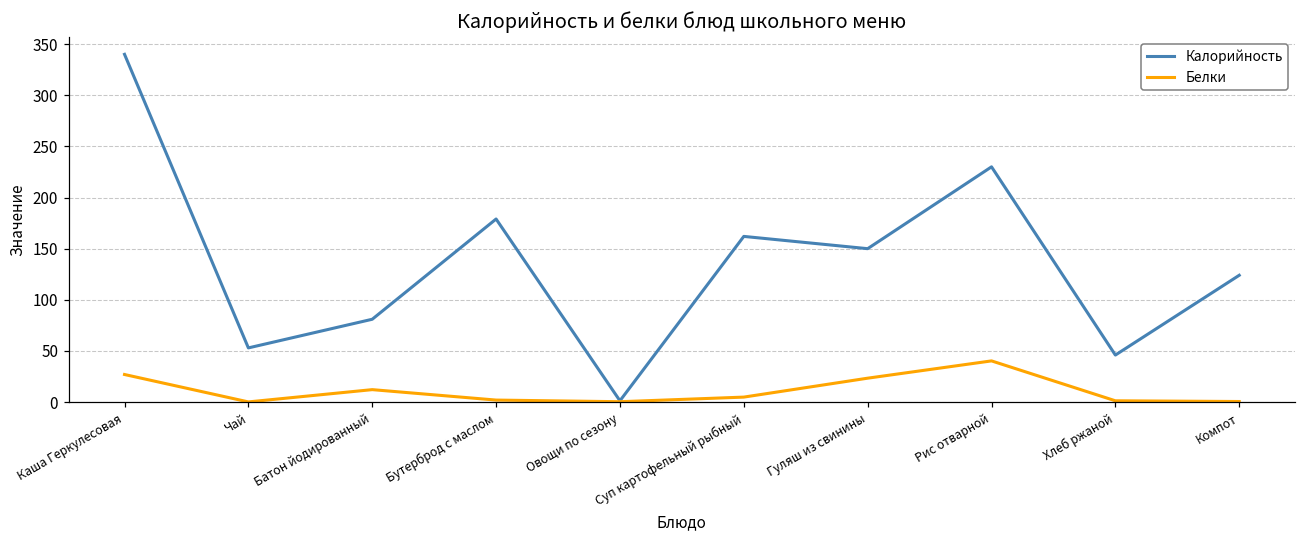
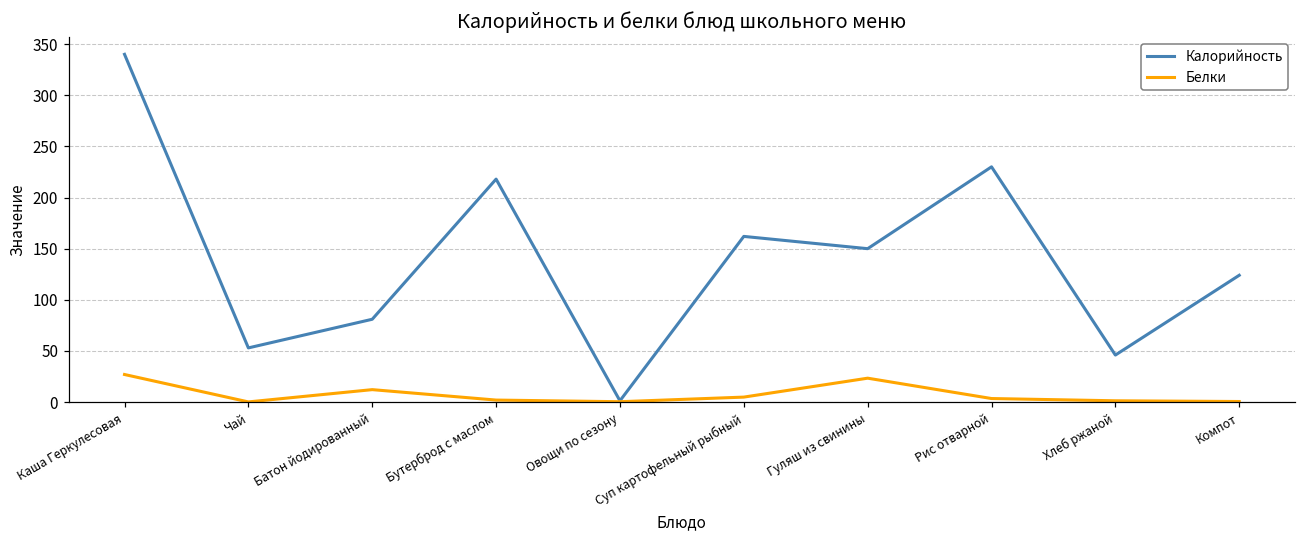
Калорийность, Бутерброд с маслом: 180 -> 220
Белки, Рис отварной: 40 -> 0
